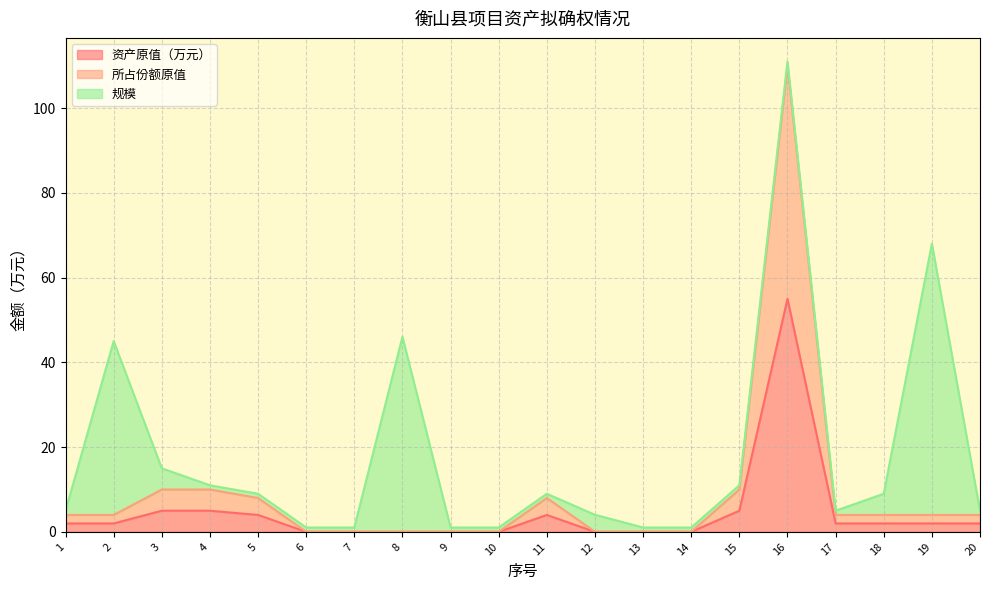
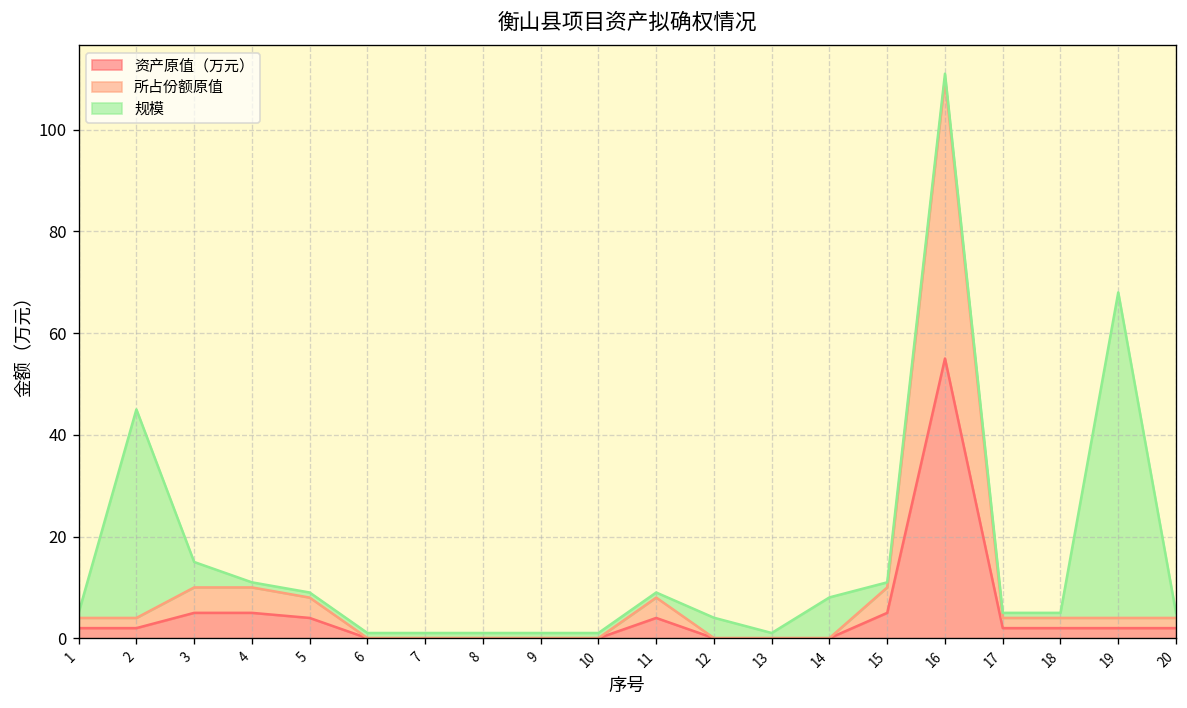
规模, 8: 46 -> 1
规模, 14: 1 -> 8
规模, 18: 5 -> 1
